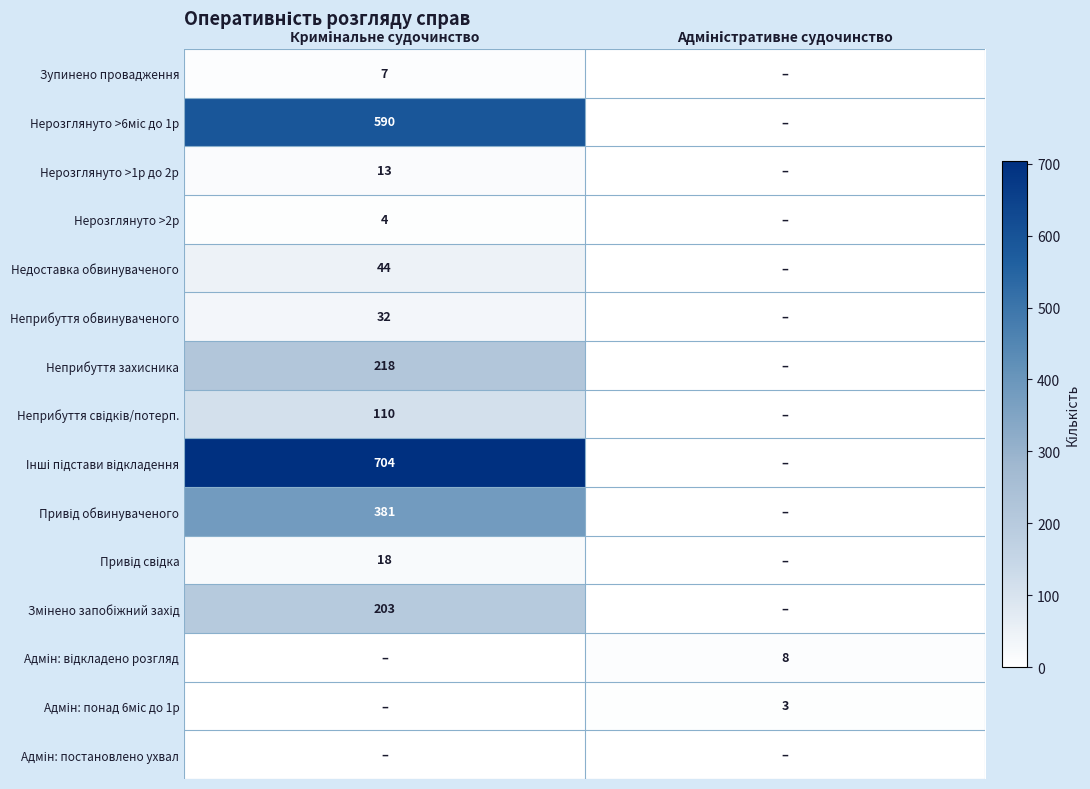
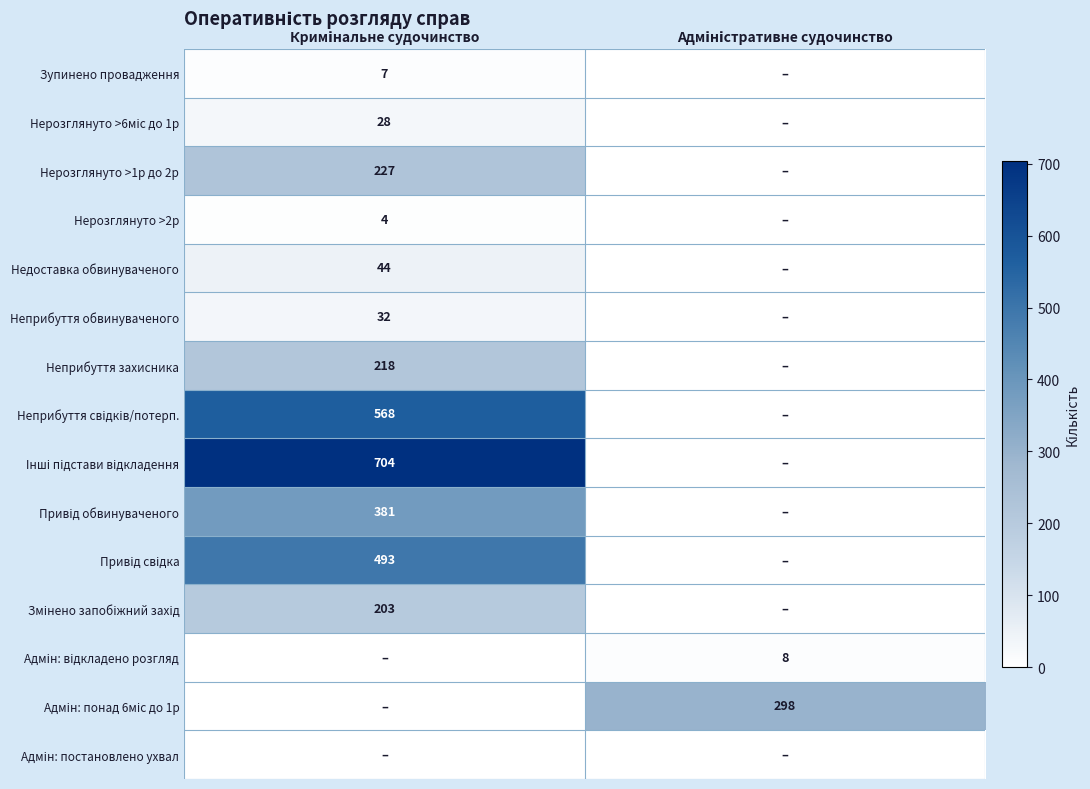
Нерозглянуто >6міс до 1р, Кримінальне судочинство: 590 -> 28
Нерозглянуто >1р до 2р, Кримінальне судочинство: 13 -> 227
Неприбуття свідків/потерп., Кримінальне судочинство: 110 -> 568
Привід свідка, Кримінальне судочинство: 18 -> 493
Адмін: понад 6міс до 1р, Адміністративне судочинство: 3 -> 298
